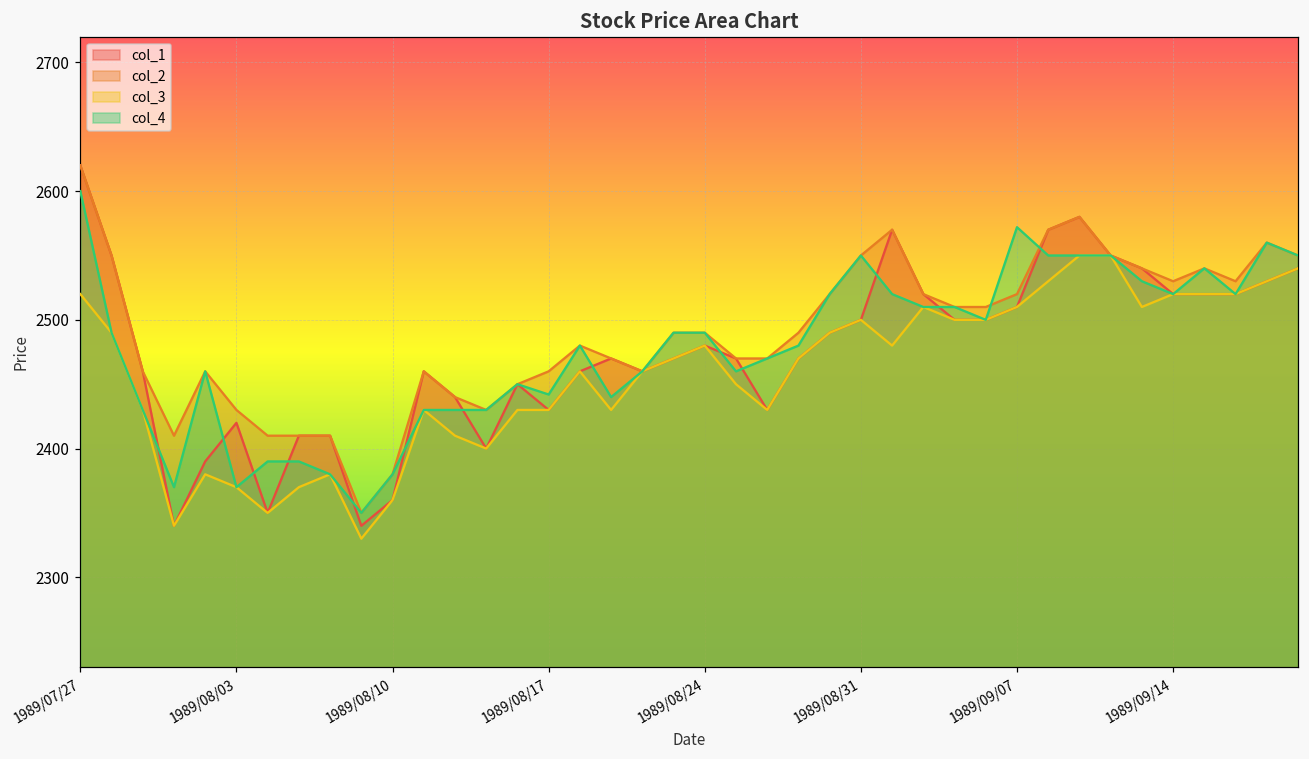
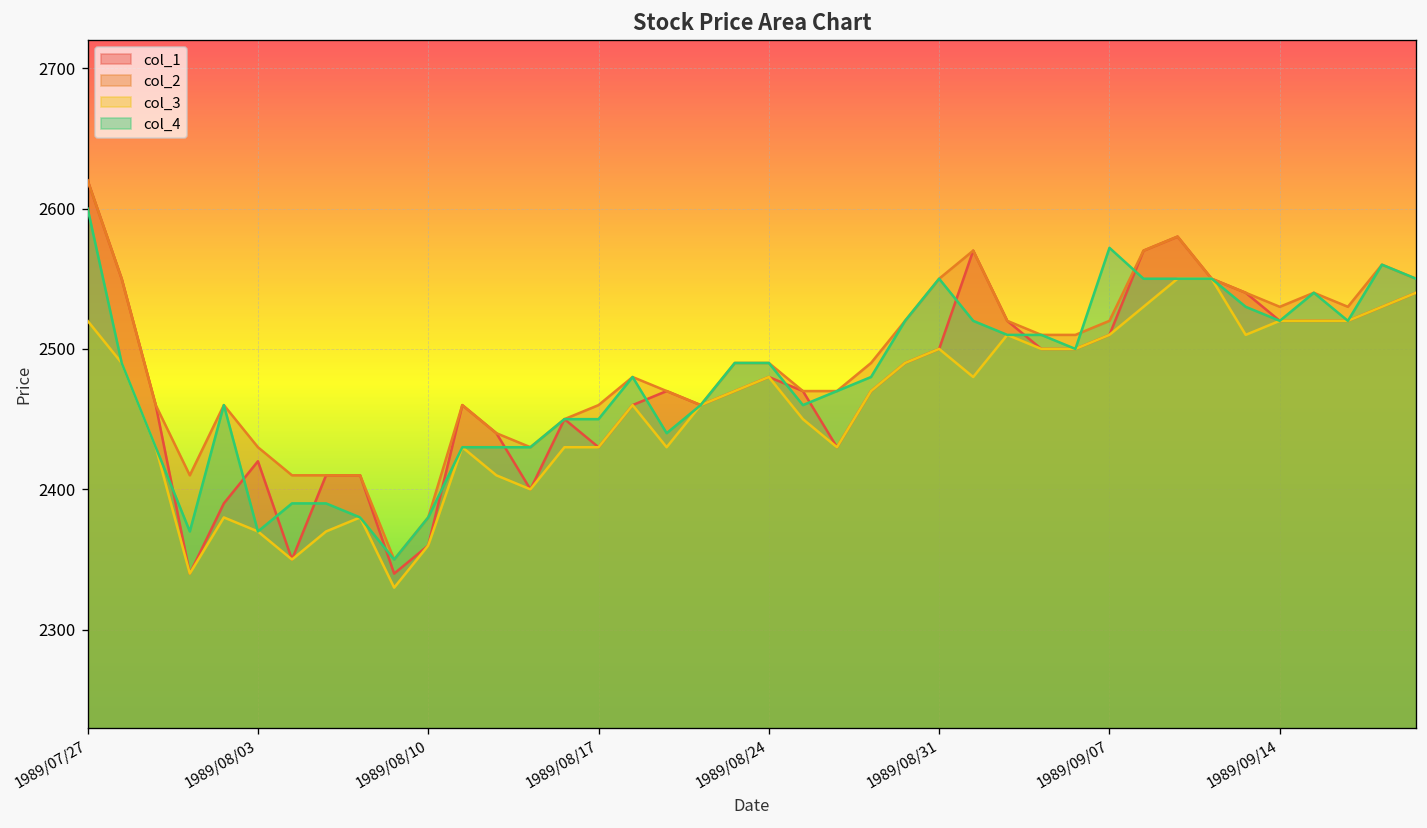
col_4, 1989/08/17: 2442 -> 2450
